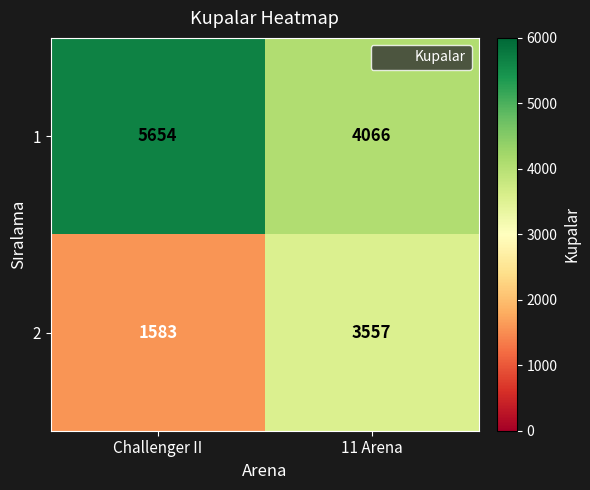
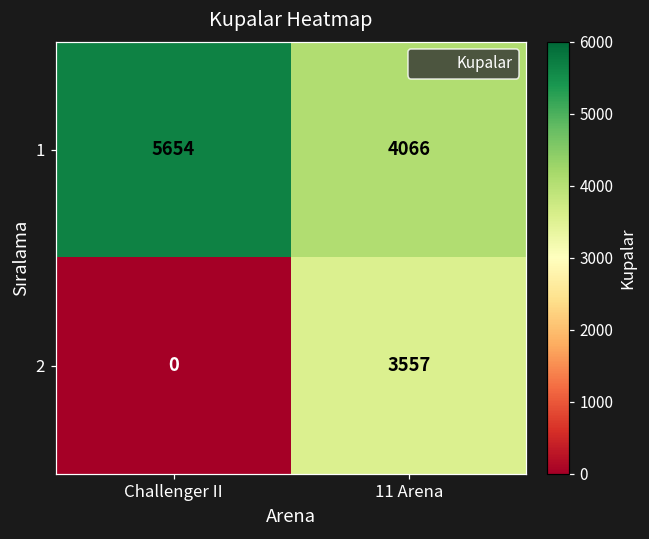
2, Challenger II: 1583 -> 0
